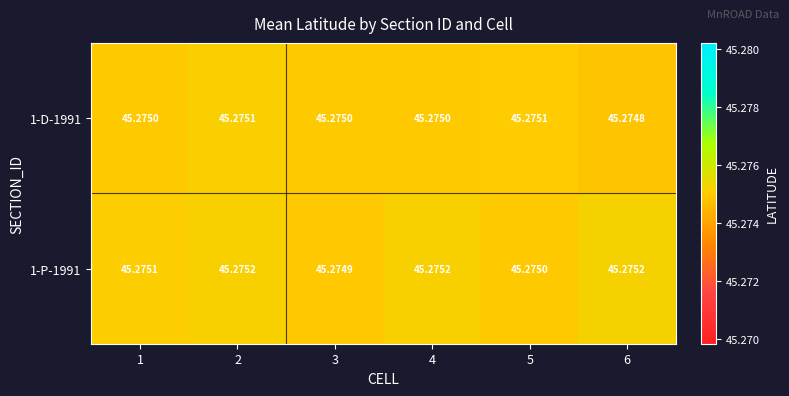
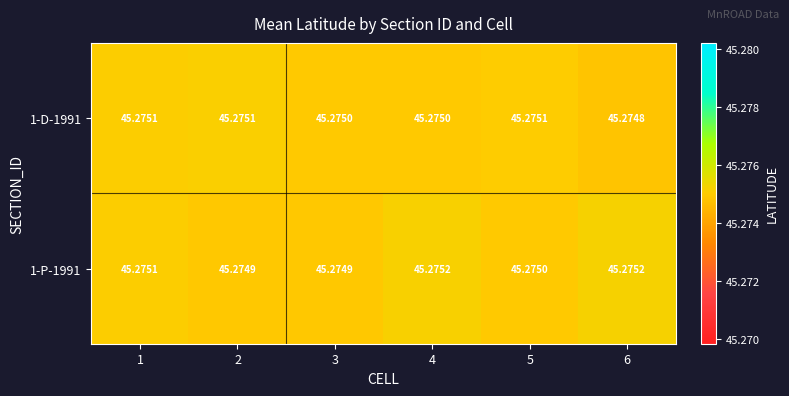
1-D-1991, 1: 45.2750 -> 45.2751
1-P-1991, 2: 45.2752 -> 45.2749
